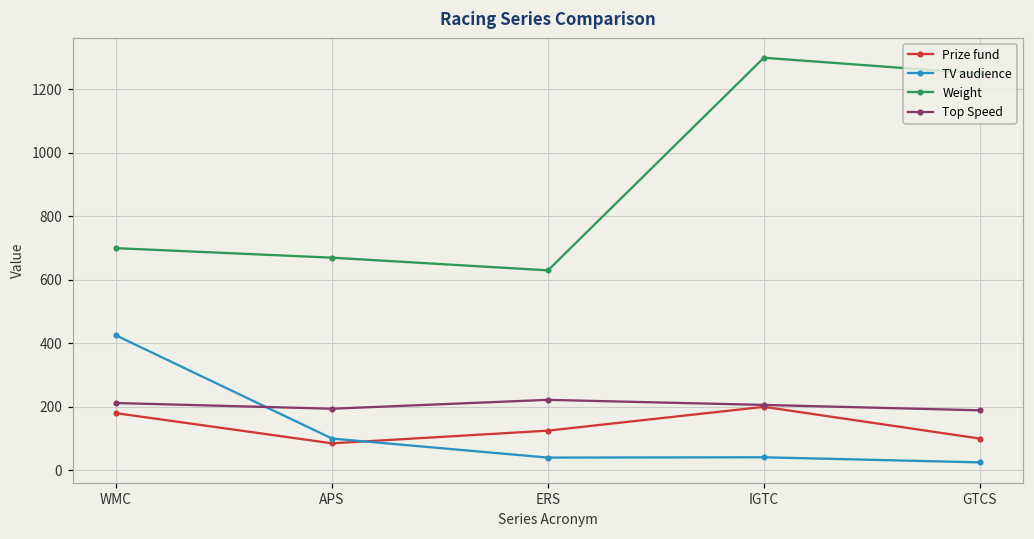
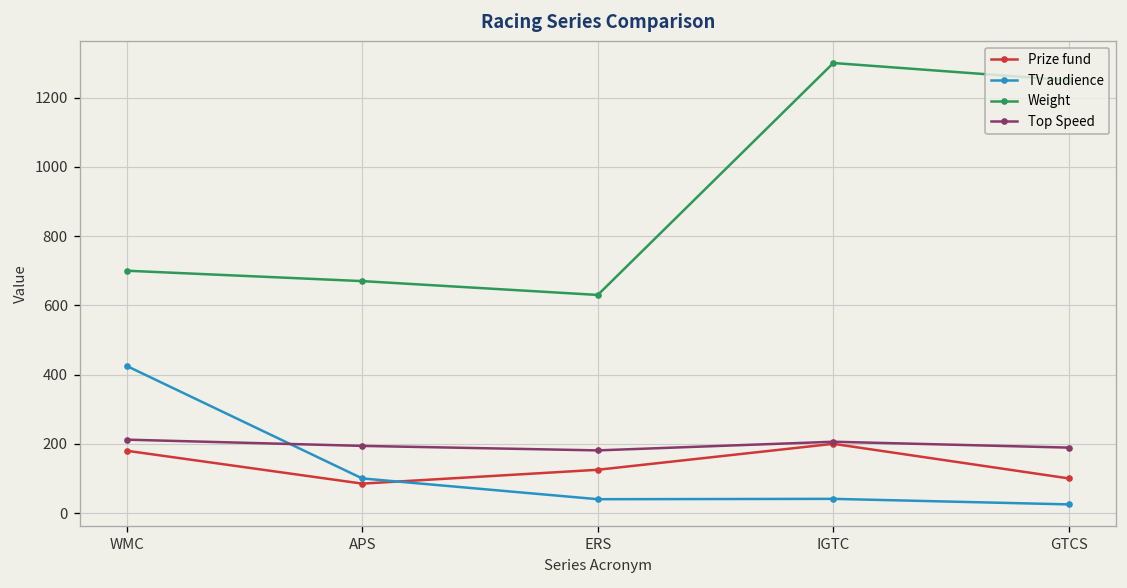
Top Speed, ERS: 220 -> 180
